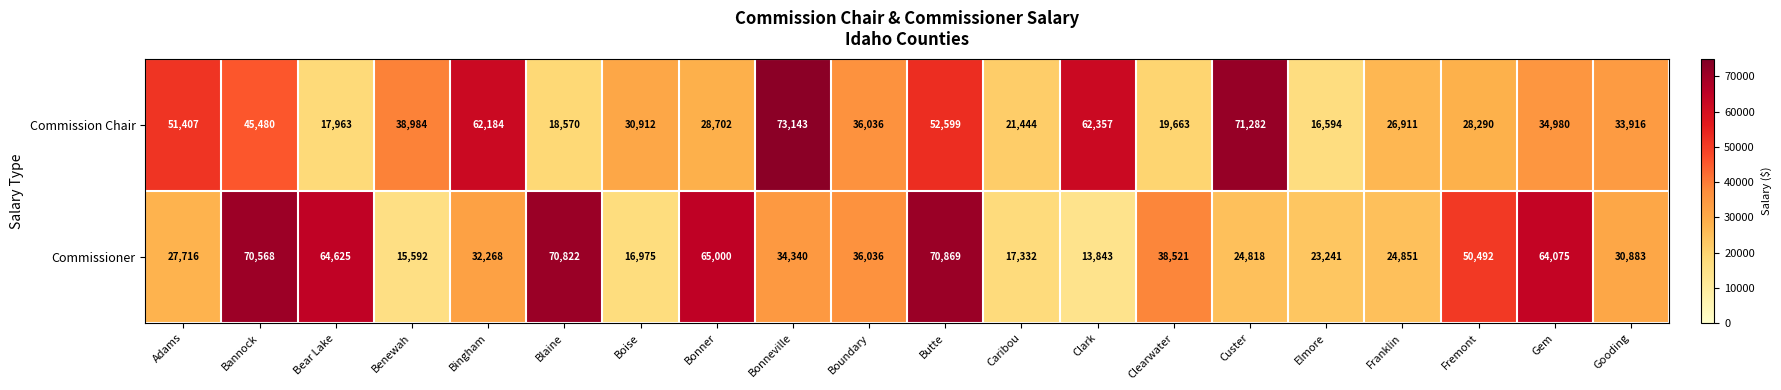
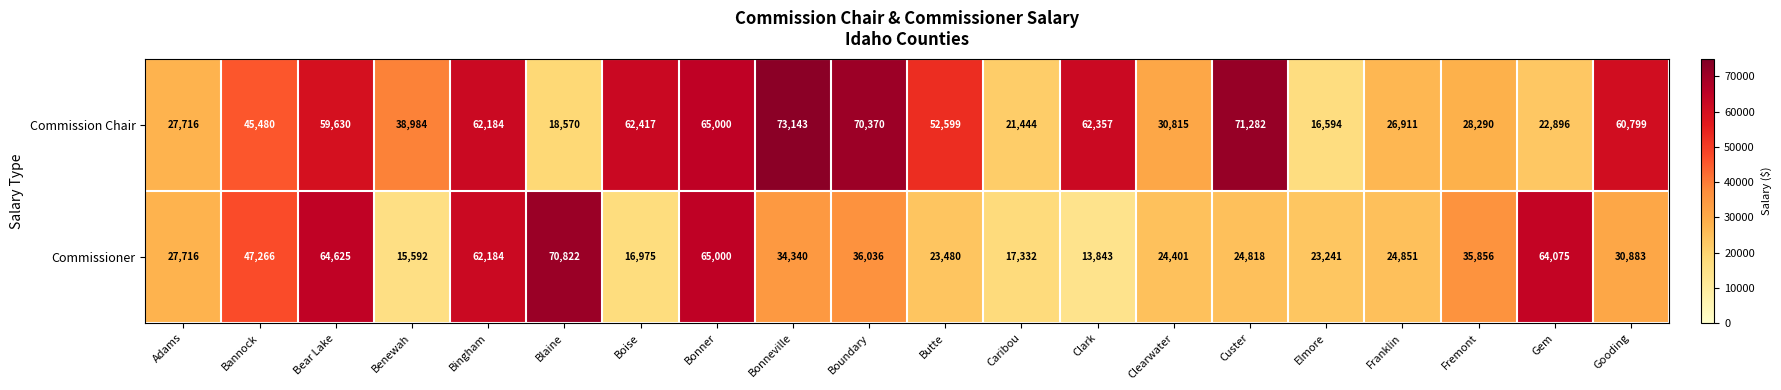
Commission Chair, Adams: 51,407 -> 27,716
Commission Chair, Bear Lake: 17,963 -> 59,630
Commission Chair, Boise: 30,912 -> 62,417
Commission Chair, Bonner: 28,702 -> 65,000
Commission Chair, Boundary: 36,036 -> 70,370
Commission Chair, Clearwater: 19,663 -> 30,815
Commission Chair, Gem: 34,980 -> 22,896
Commission Chair, Gooding: 33,916 -> 60,799
Commissioner, Bannock: 70,568 -> 47,266
Commissioner, Bingham: 32,268 -> 62,184
Commissioner, Butte: 70,869 -> 23,480
Commissioner, Clearwater: 38,521 -> 24,401
Commissioner, Fremont: 50,492 -> 35,856
